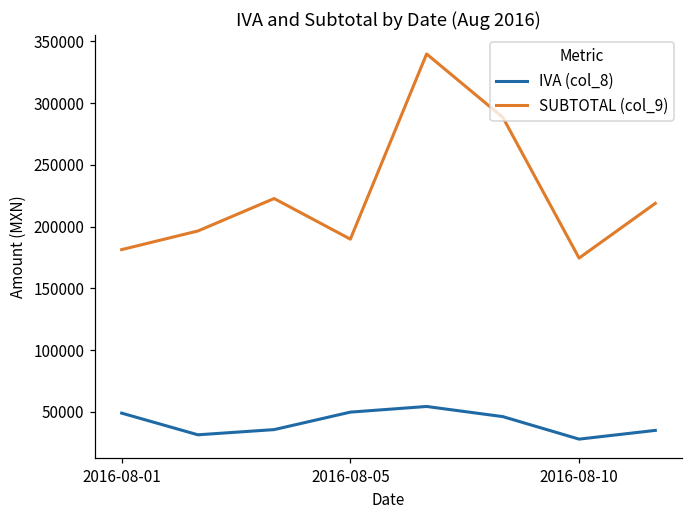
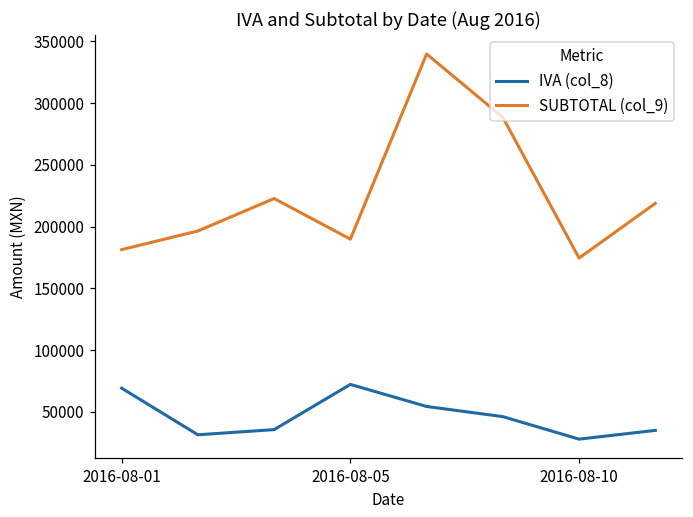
IVA (col_8), 2016-08-01: 49000 -> 69000
IVA (col_8), 2016-08-05: 50000 -> 72000
